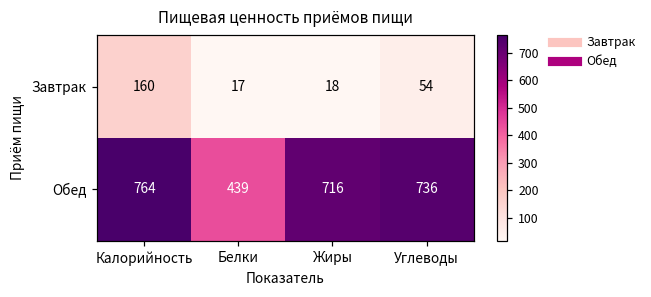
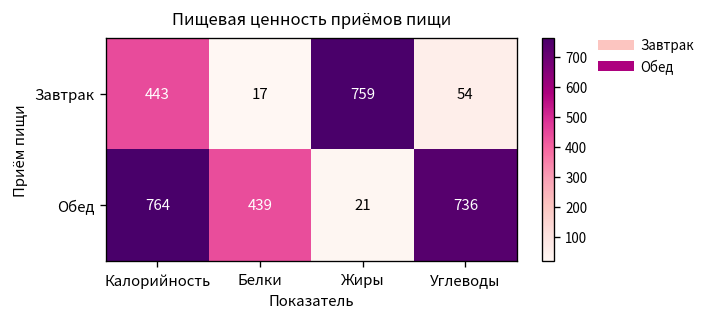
Завтрак, Калорийность: 160 -> 443
Завтрак, Жиры: 18 -> 759
Обед, Жиры: 716 -> 21
